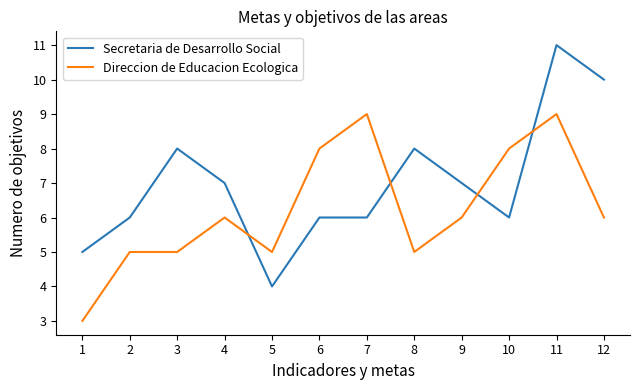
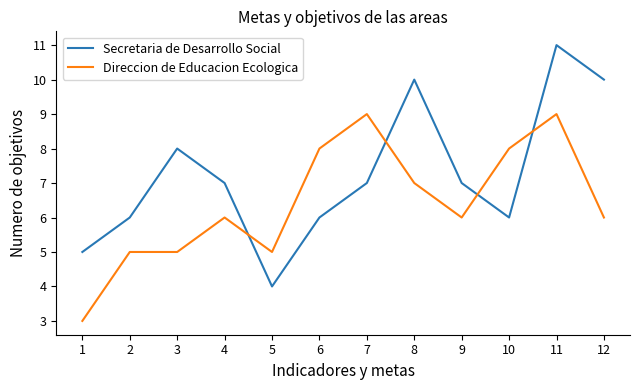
Secretaria de Desarrollo Social, 7: 6 -> 7
Secretaria de Desarrollo Social, 8: 8 -> 10
Direccion de Educacion Ecologica, 8: 5 -> 7
